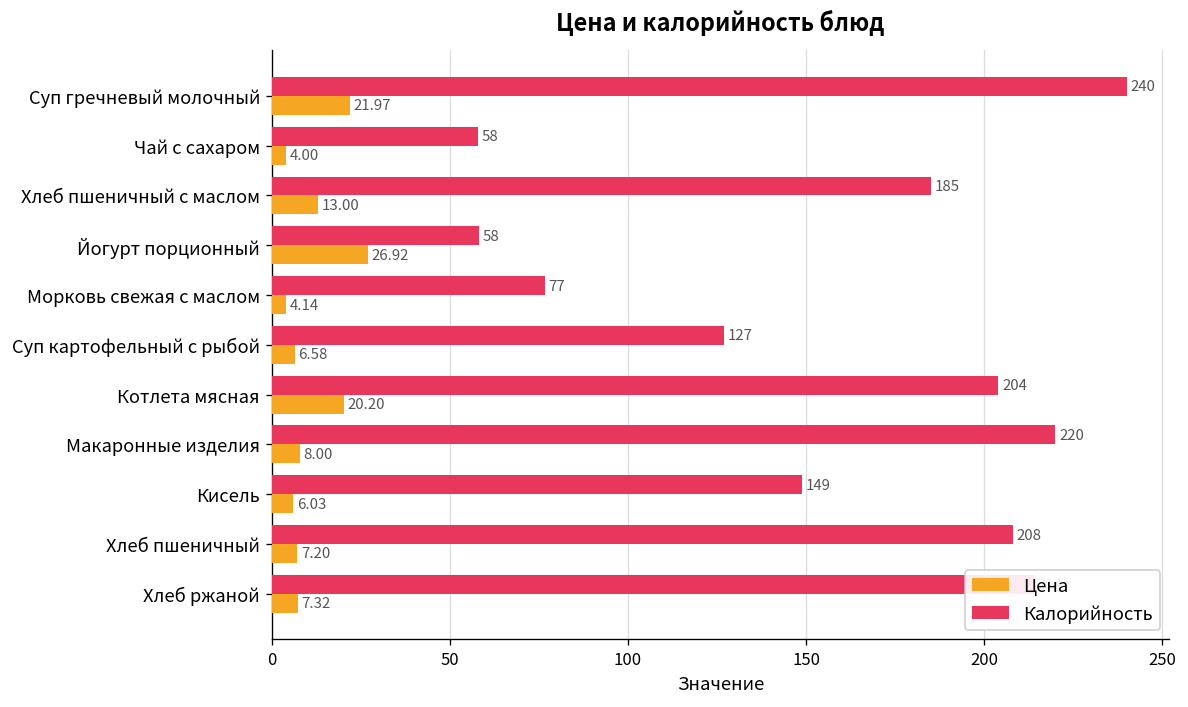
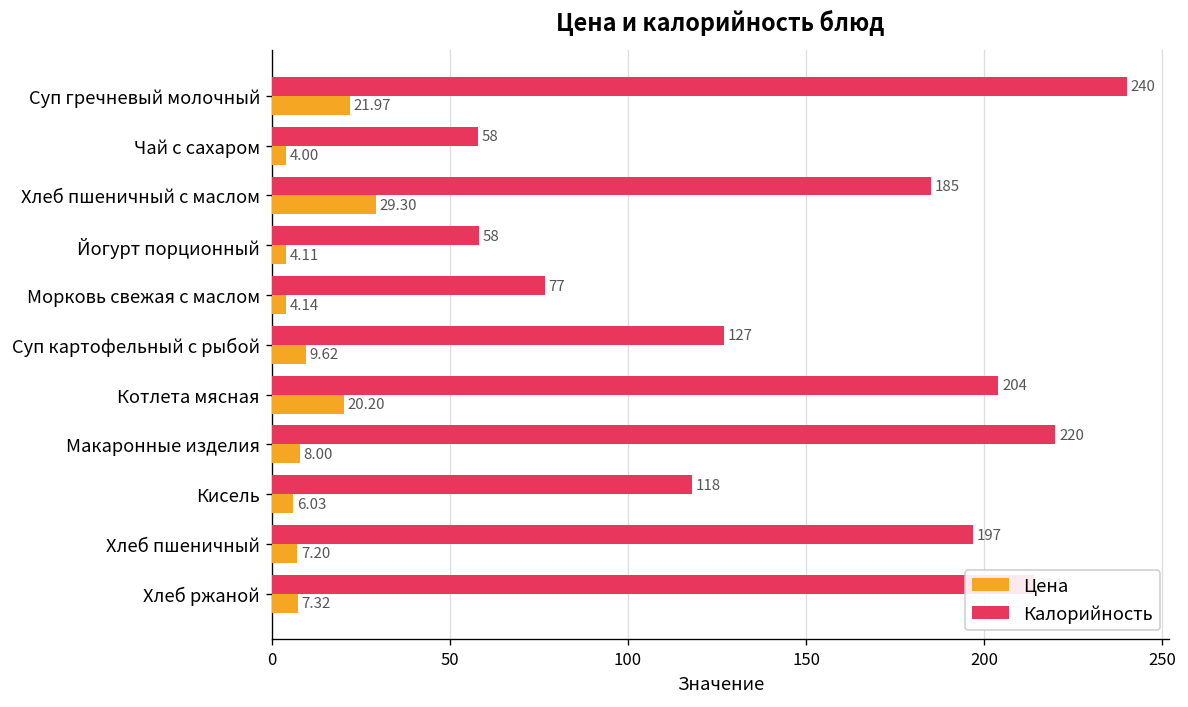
Цена, Хлеб пшеничный с маслом: 13.00 -> 29.30
Цена, Йогурт порционный: 26.92 -> 4.11
Цена, Суп картофельный с рыбой: 6.58 -> 9.62
Калорийность, Кисель: 149 -> 118
Калорийность, Хлеб пшеничный: 208 -> 197
